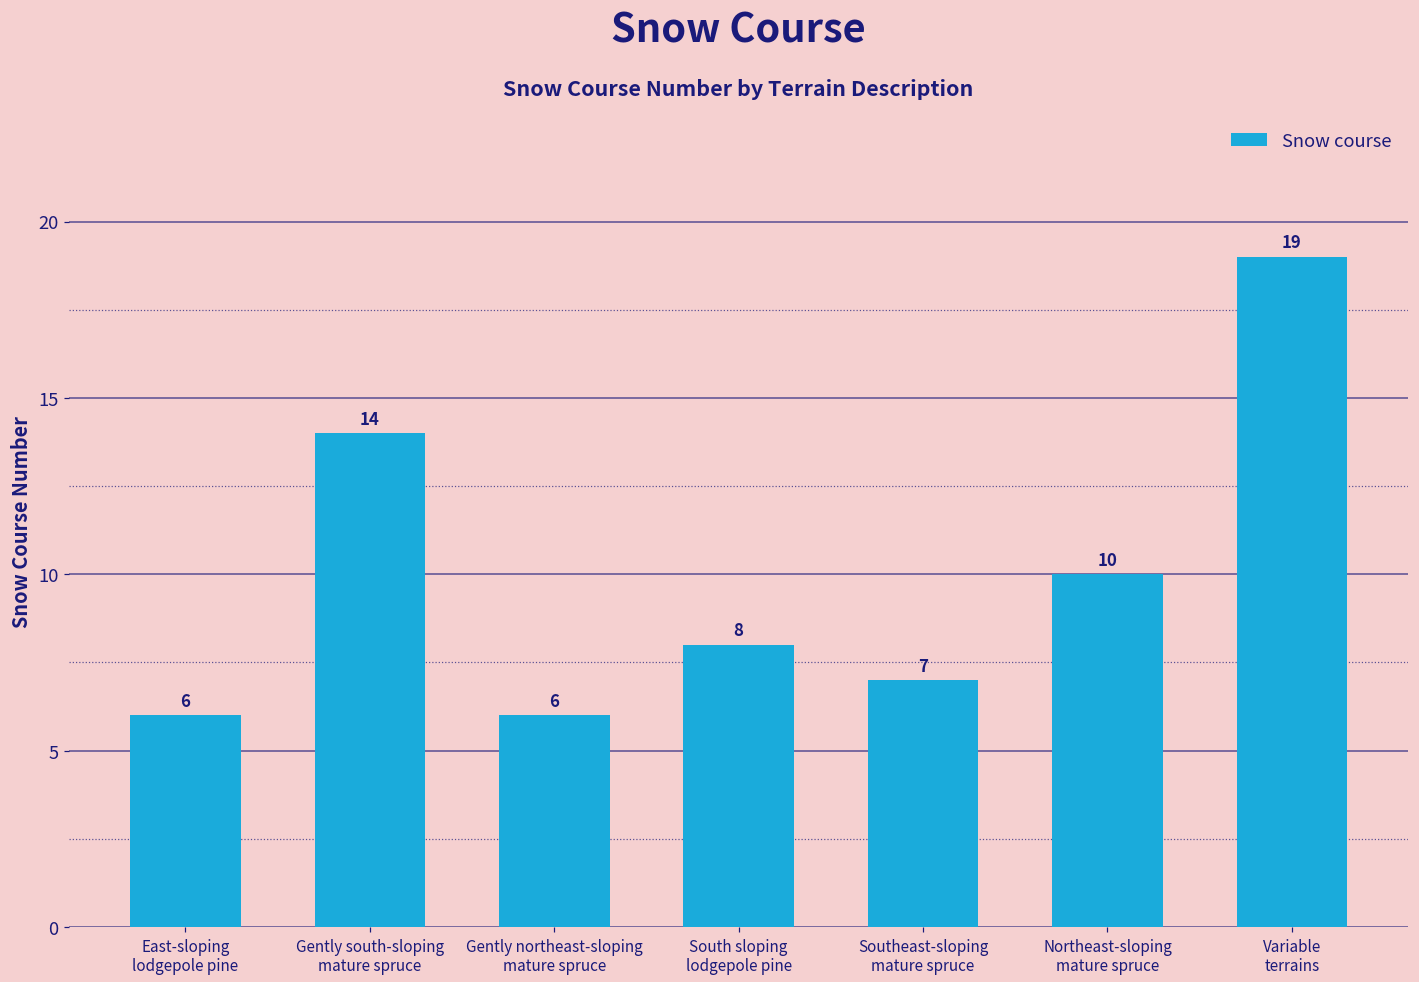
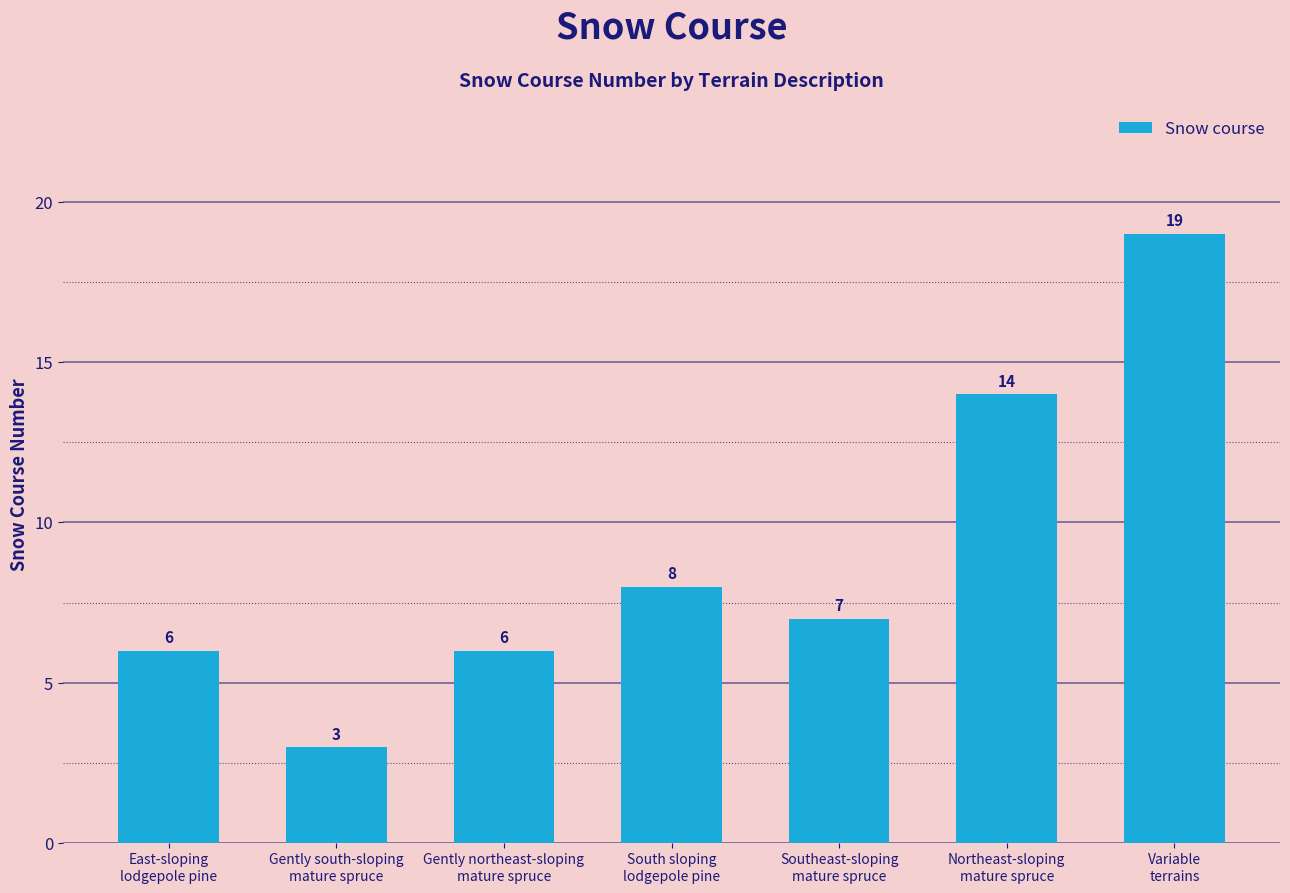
Gently south-sloping mature spruce: 14 -> 3
Northeast-sloping mature spruce: 10 -> 14
